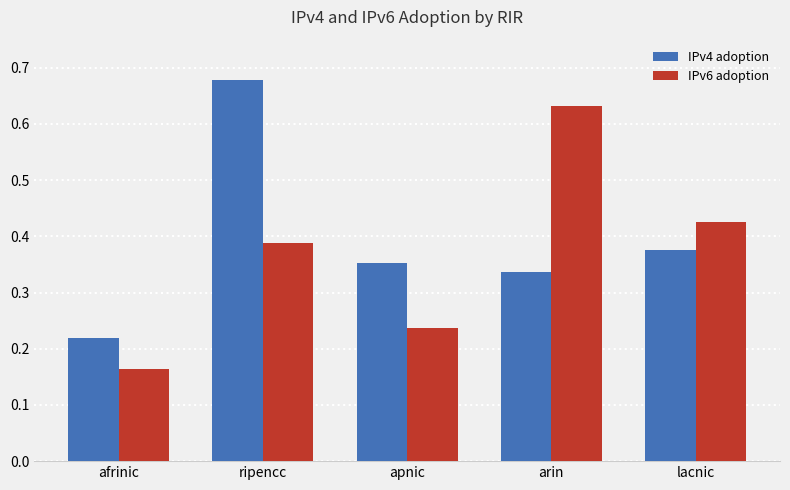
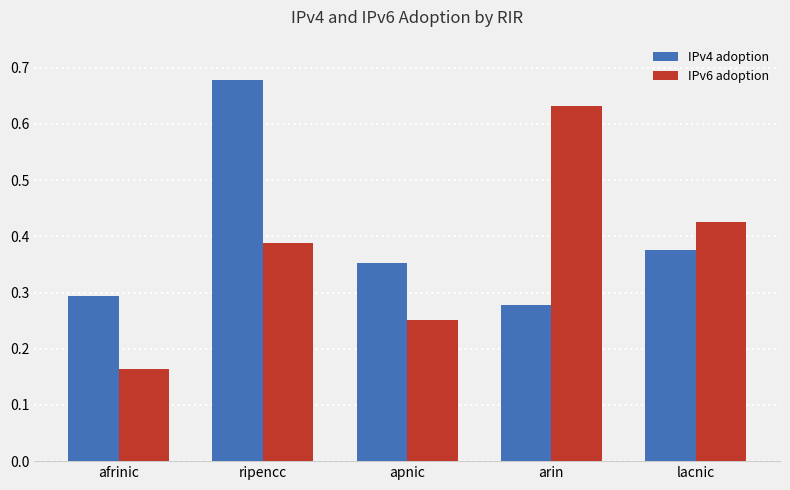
IPv4 adoption, afrinic: 0.22 -> 0.29
IPv6 adoption, apnic: 0.24 -> 0.25
IPv4 adoption, arin: 0.34 -> 0.28
